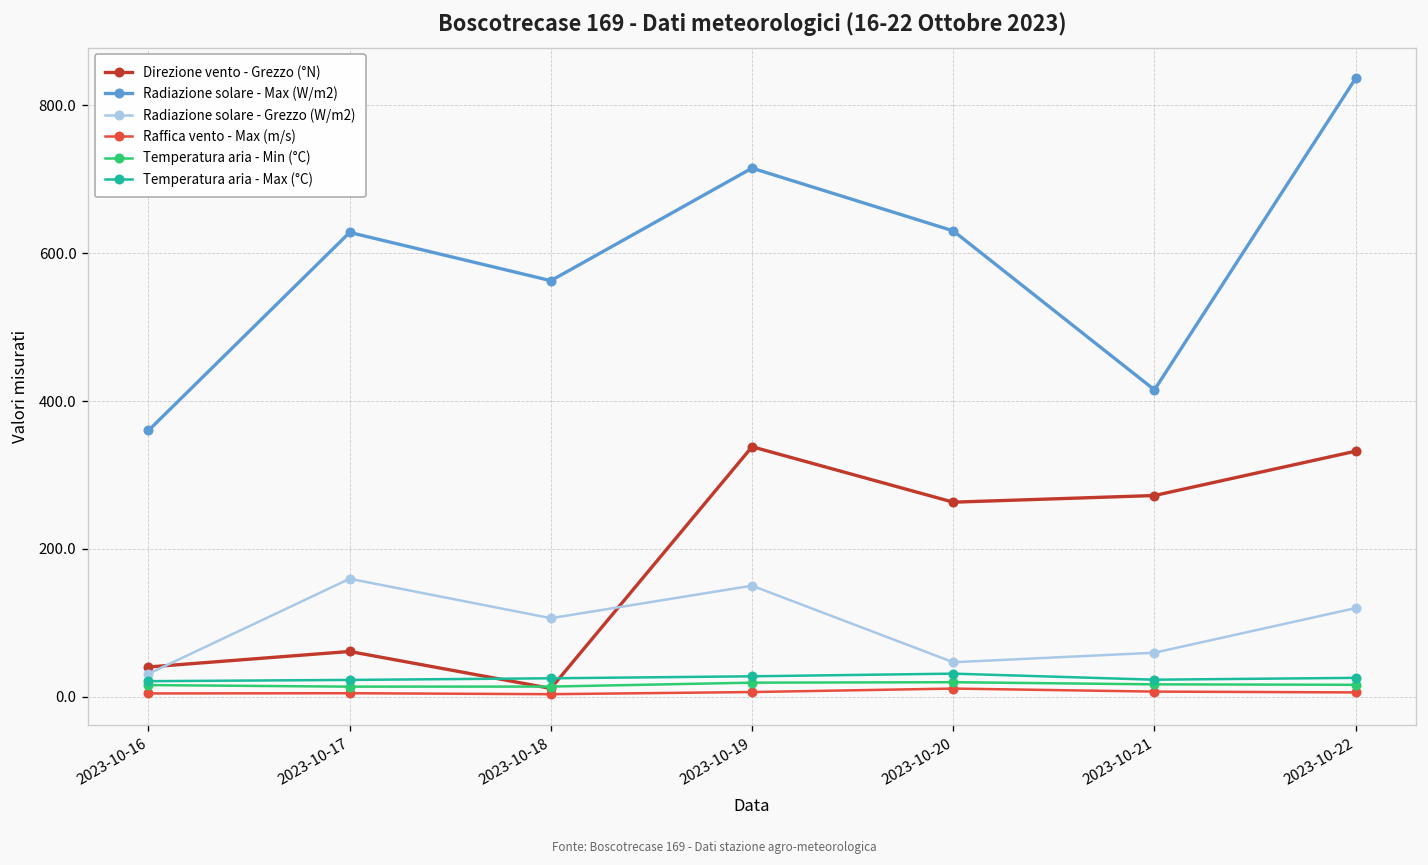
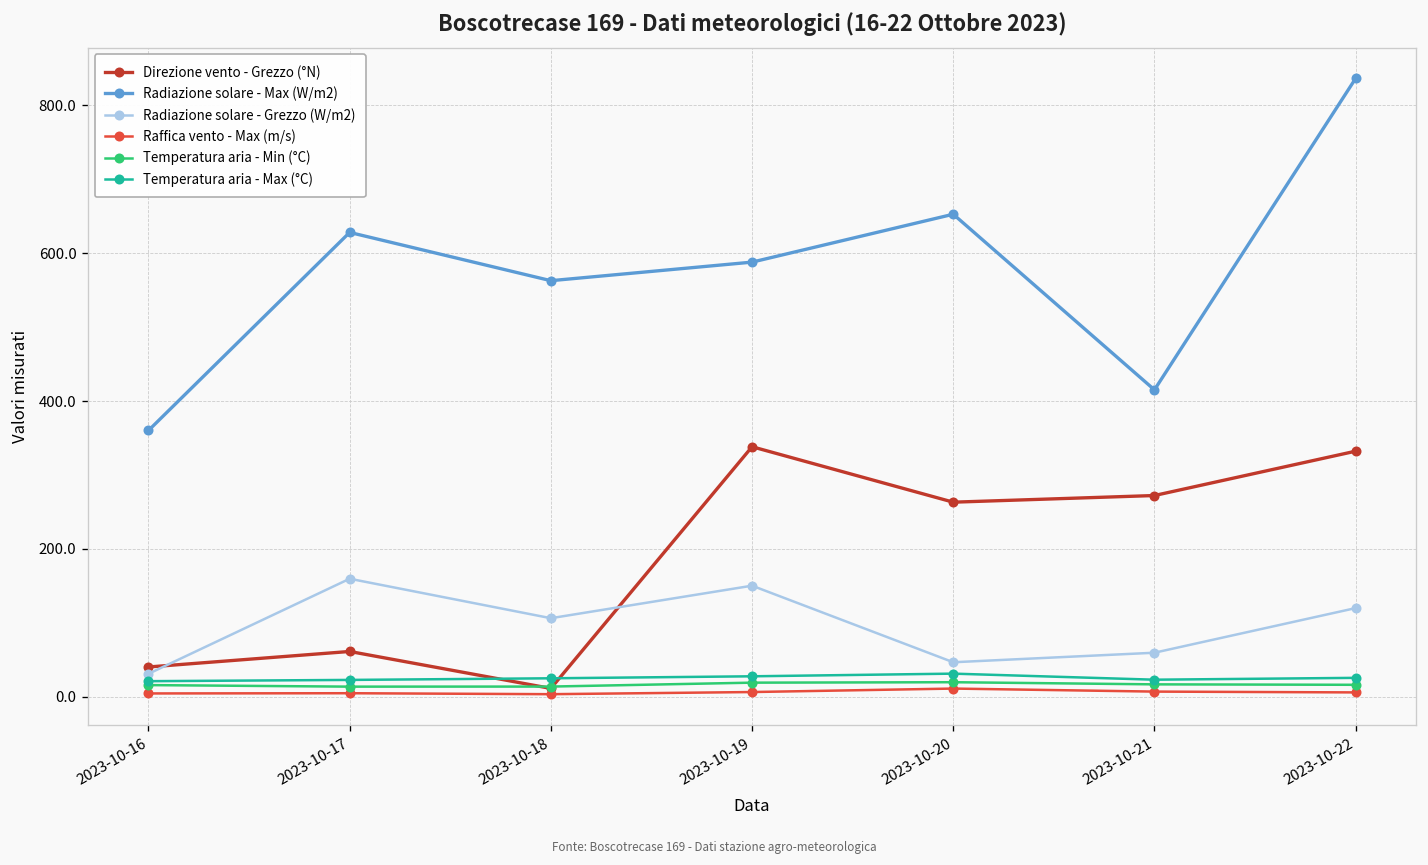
Radiazione solare - Max (W/m2), 2023-10-19: 720 -> 590
Radiazione solare - Max (W/m2), 2023-10-20: 630 -> 650
